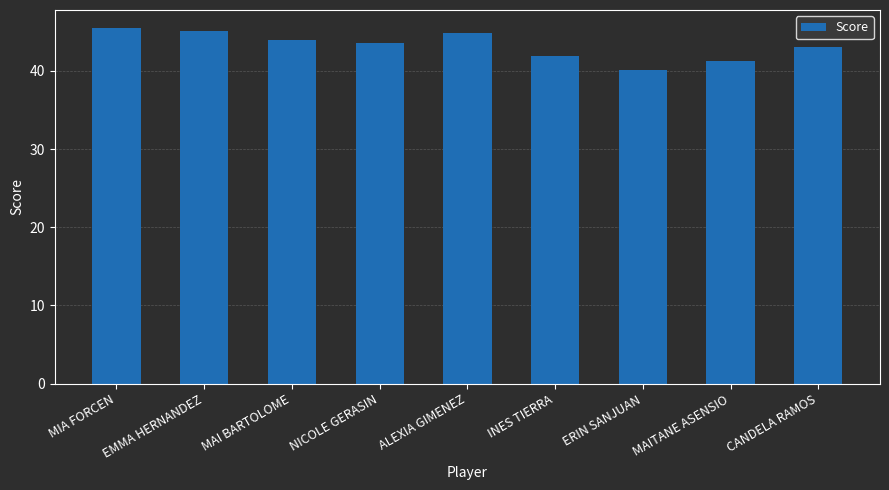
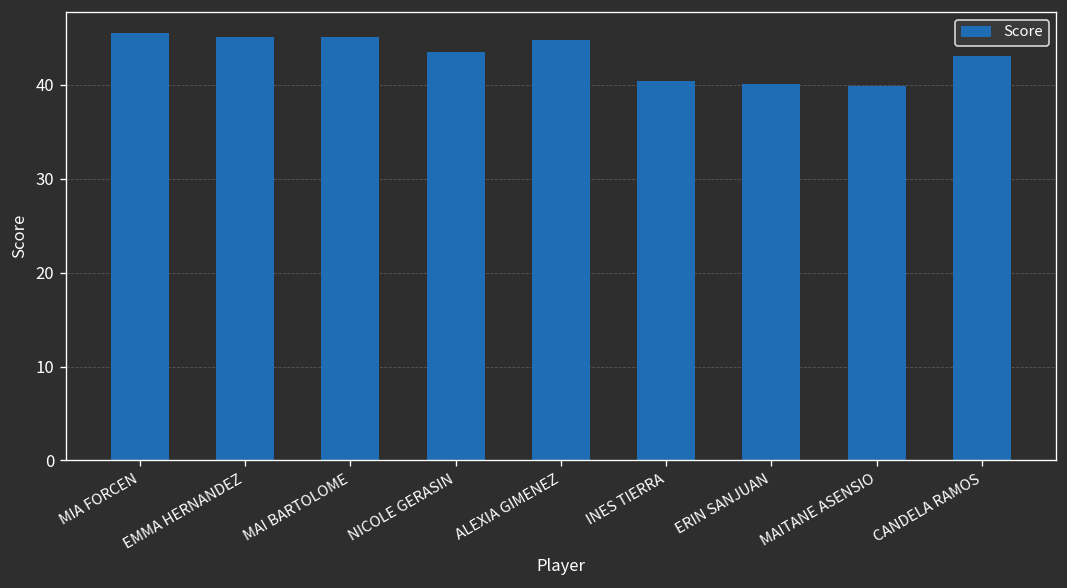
MAI BARTOLOME: 44 -> 45
INES TIERRA: 42 -> 40
MAITANE ASENSIO: 41 -> 40
